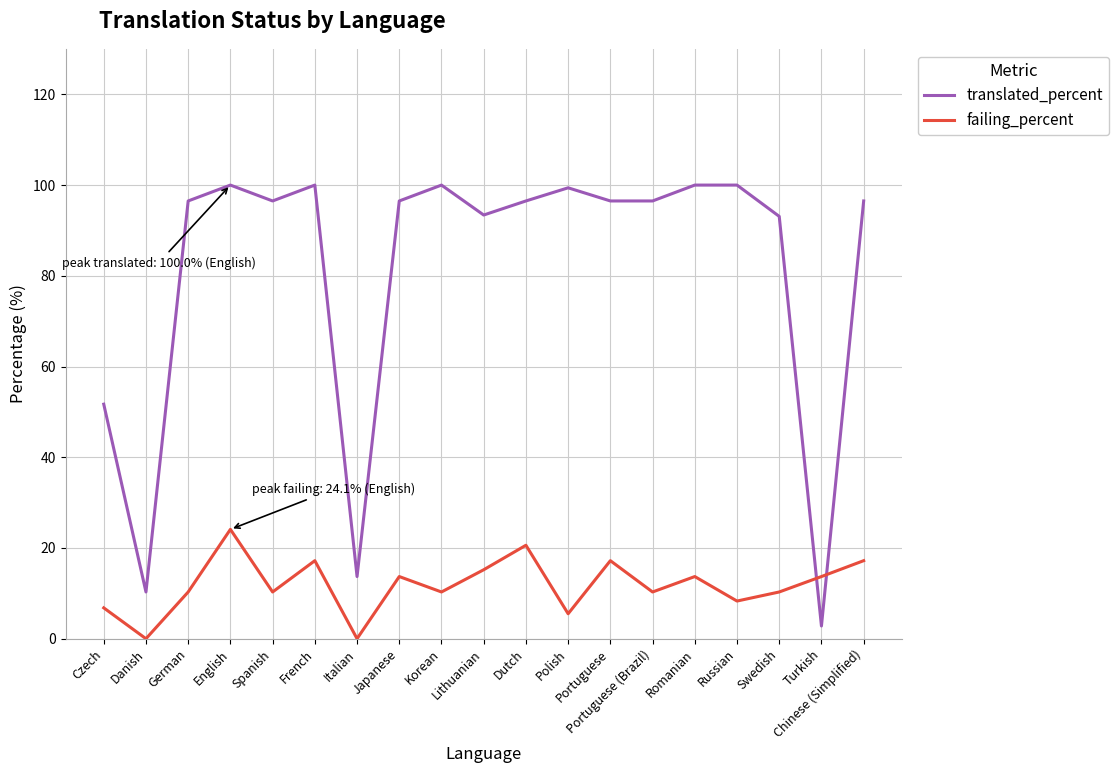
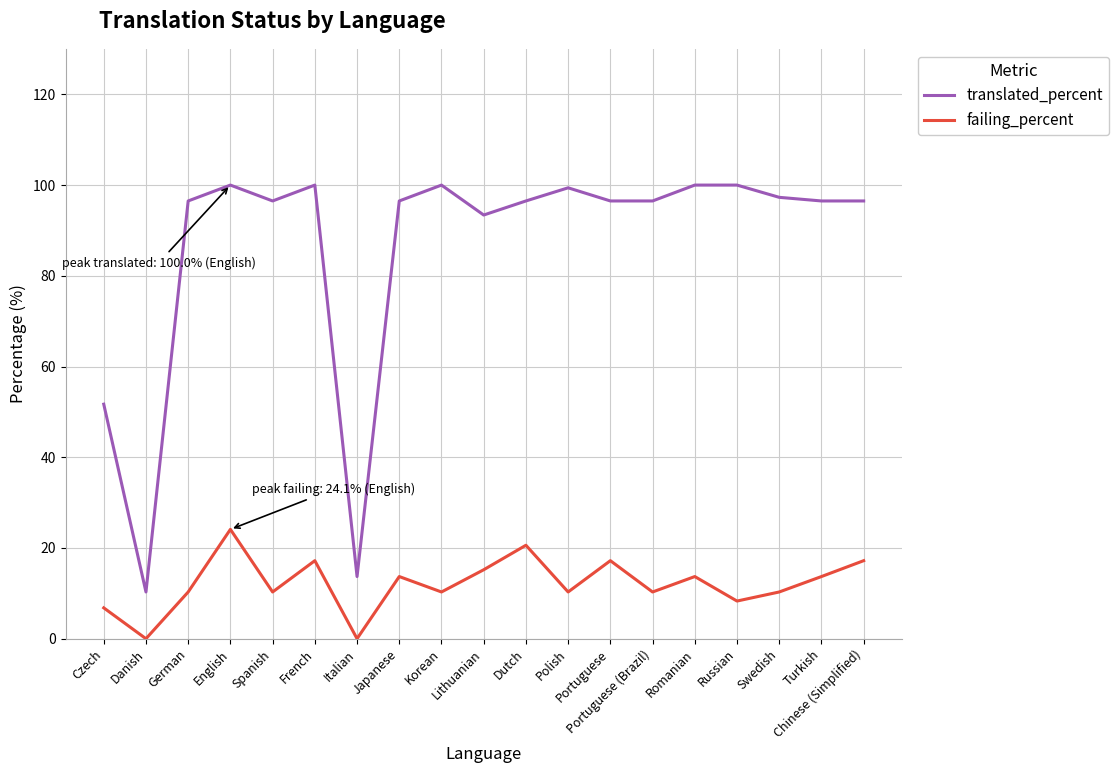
failing_percent, Polish: 6 -> 10
translated_percent, Swedish: 93 -> 97
translated_percent, Turkish: 3 -> 97
